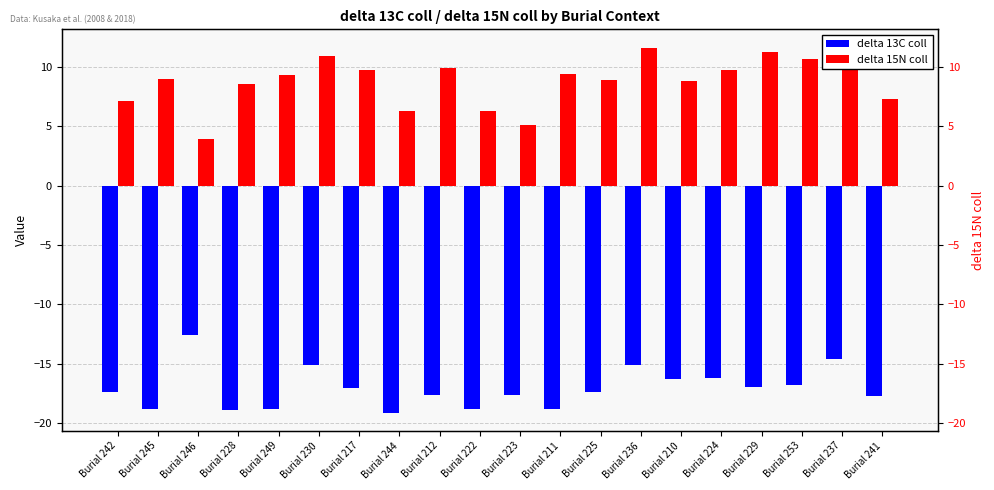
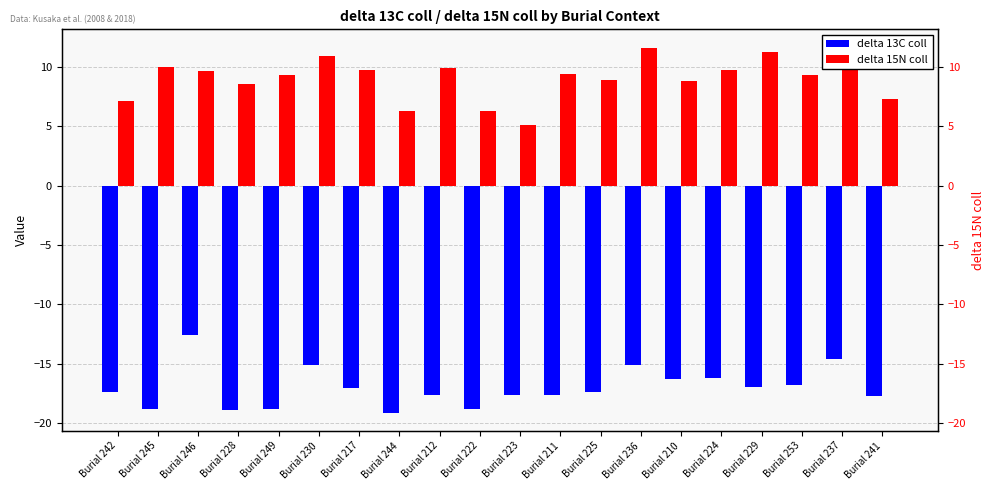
delta 15N coll, Burial 245: 9 -> 10
delta 15N coll, Burial 246: 3.9 -> 9.6
delta 13C coll, Burial 211: -18.8 -> -17.6
delta 15N coll, Burial 253: 10.6 -> 9.3
